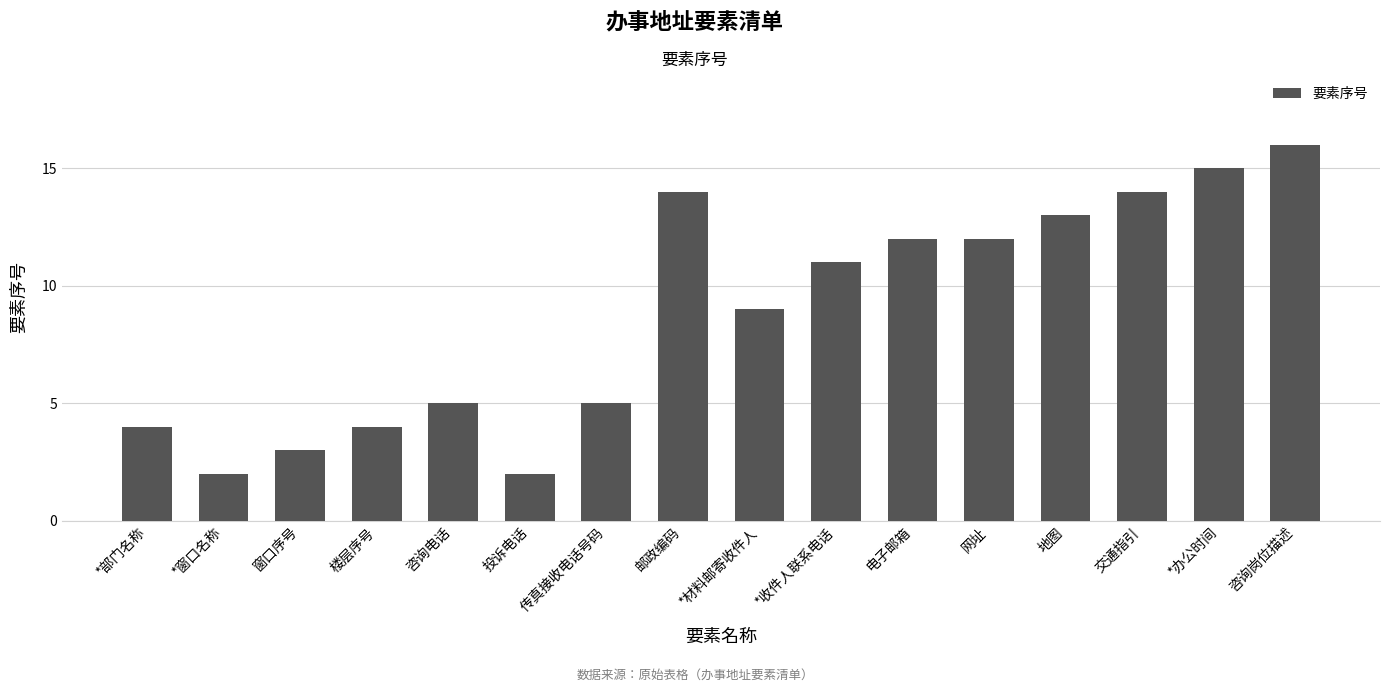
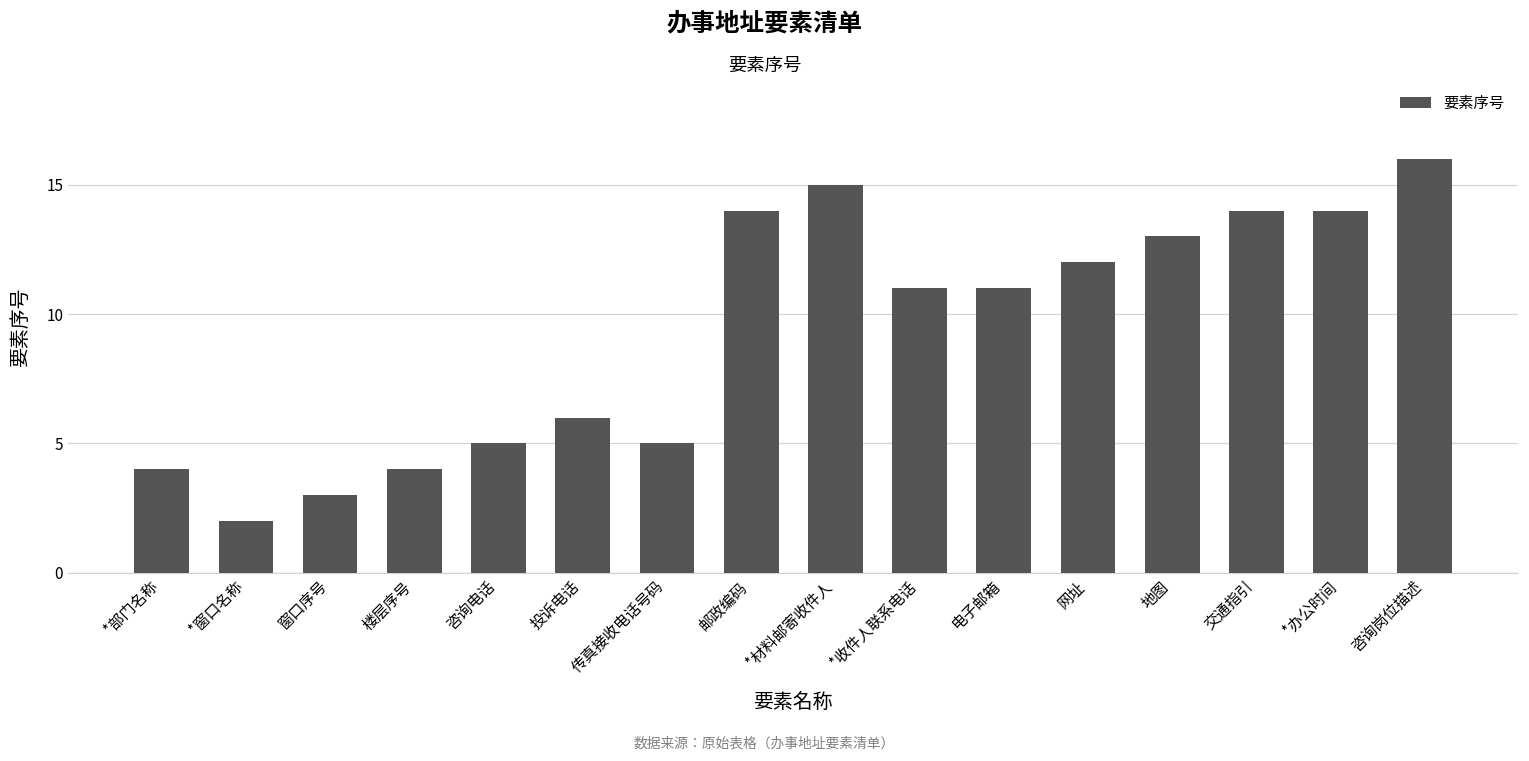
投诉电话: 2 -> 6
*材料邮寄收件人: 9 -> 15
电子邮箱: 12 -> 11
*办公时间: 15 -> 14
